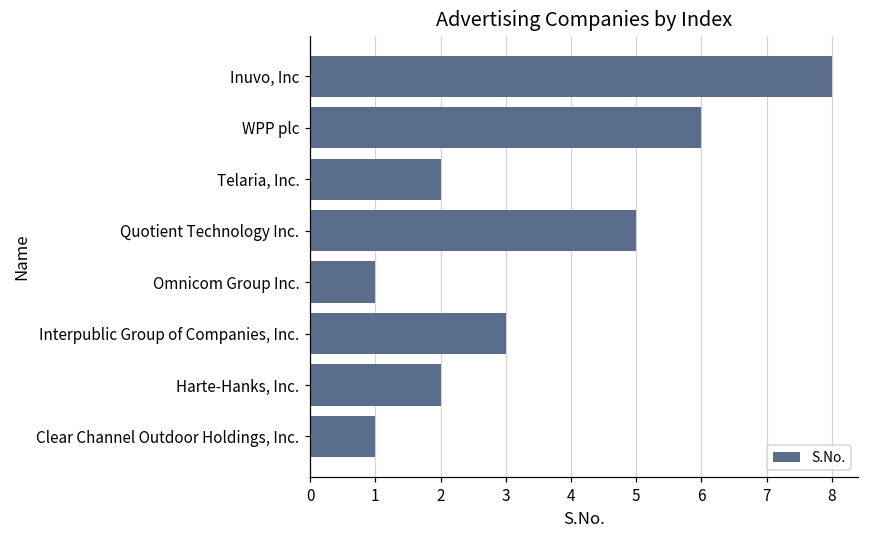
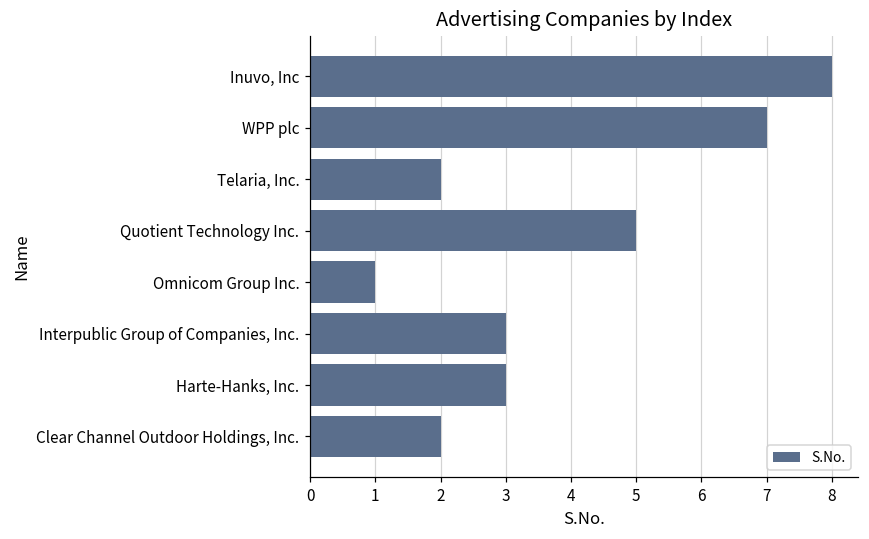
WPP plc: 6 -> 7
Harte-Hanks, Inc.: 2 -> 3
Clear Channel Outdoor Holdings, Inc.: 1 -> 2
